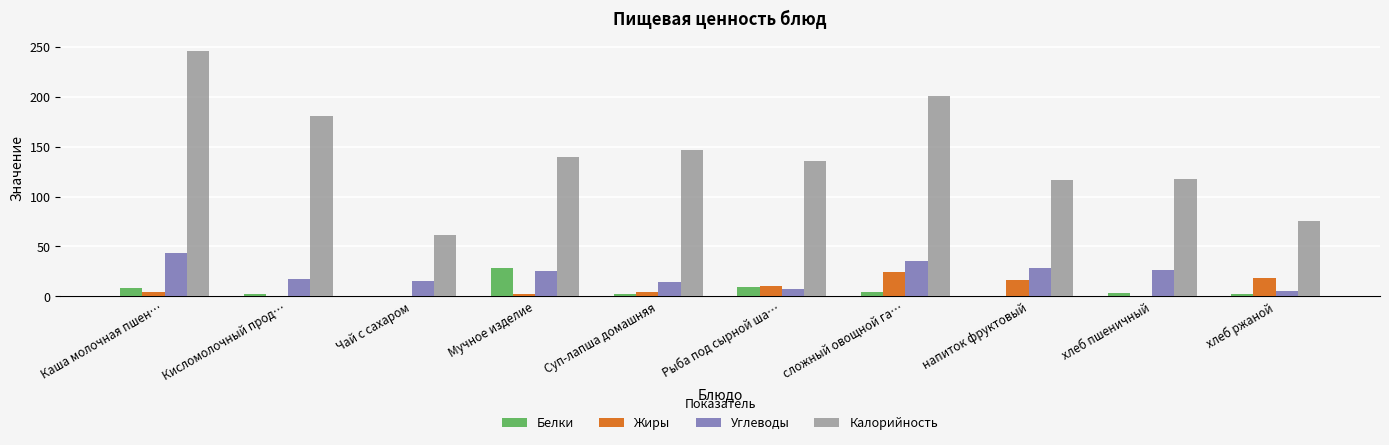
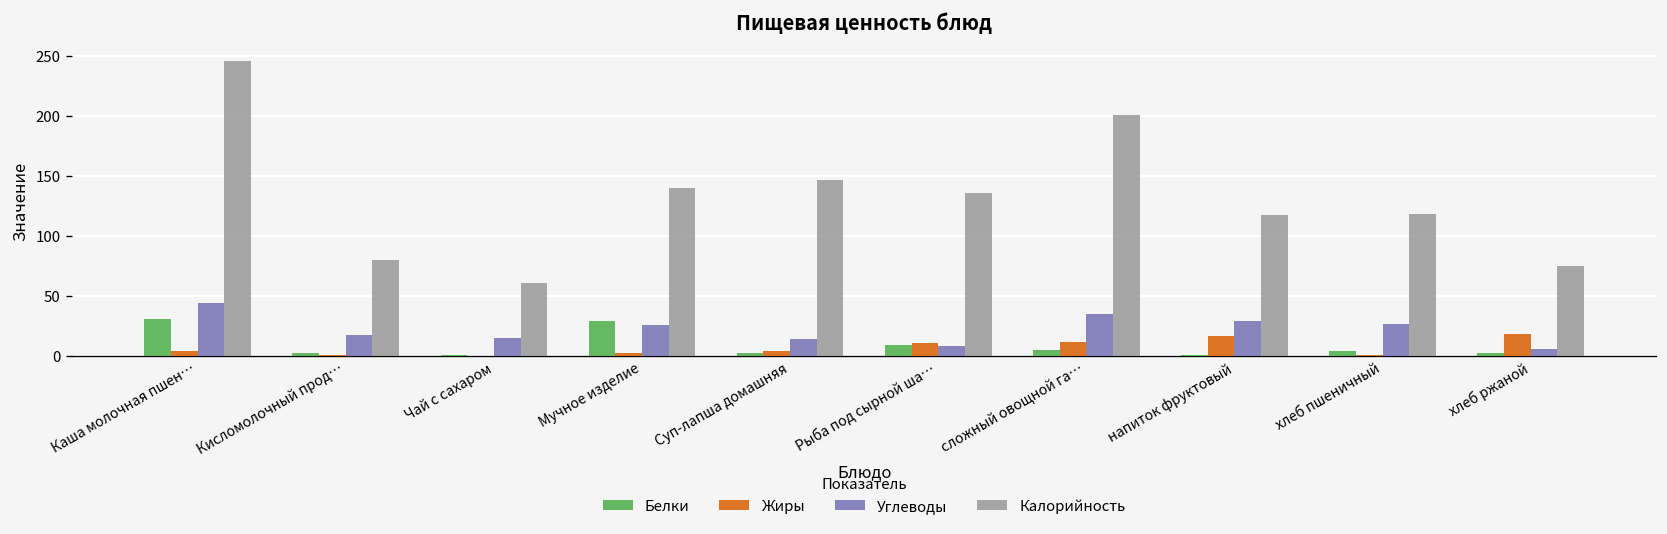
Белки, Каша молочная пшен…: 10 -> 30
Калорийность, Кисломолочный прод…: 180 -> 80
Жиры, сложный овощной га…: 20 -> 10
